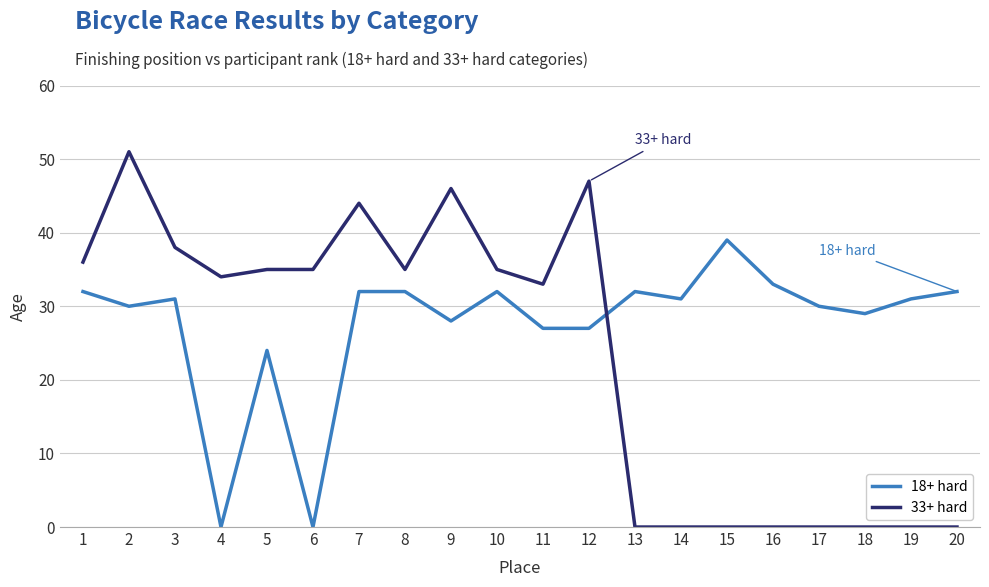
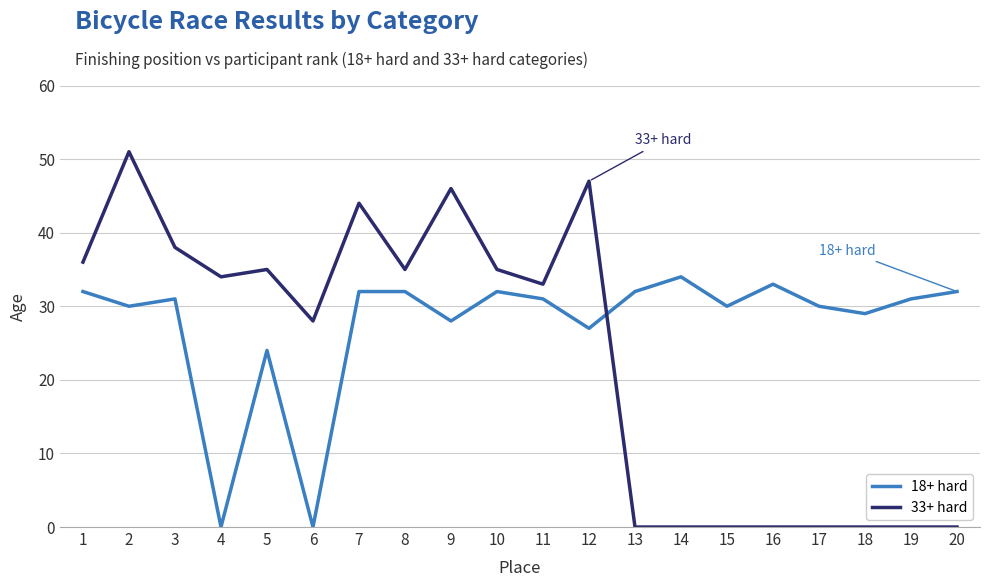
33+ hard, 6: 35 -> 28
18+ hard, 11: 27 -> 31
18+ hard, 14: 31 -> 34
18+ hard, 15: 39 -> 30
